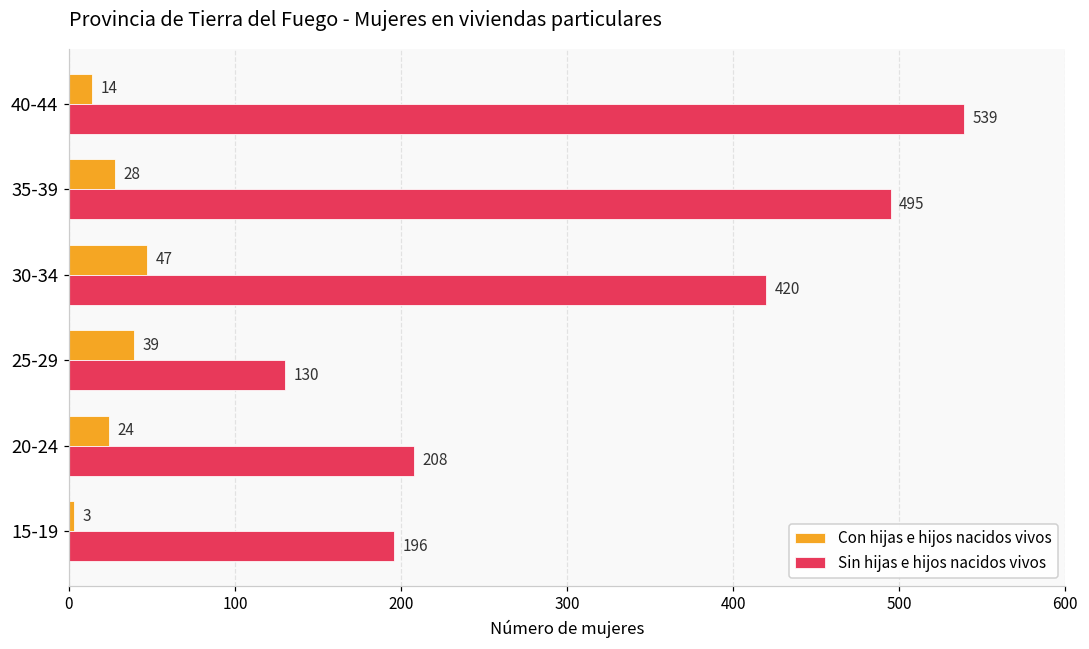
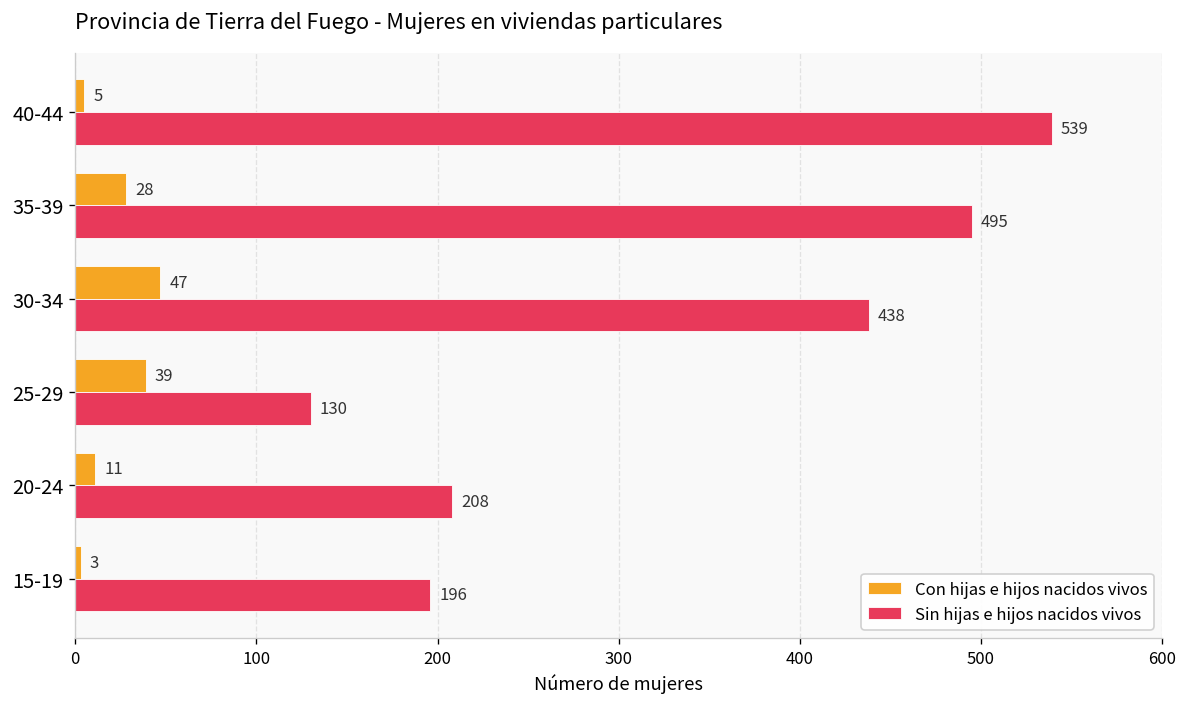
Con hijas e hijos nacidos vivos, 40-44: 14 -> 5
Sin hijas e hijos nacidos vivos, 30-34: 420 -> 438
Con hijas e hijos nacidos vivos, 20-24: 24 -> 11
